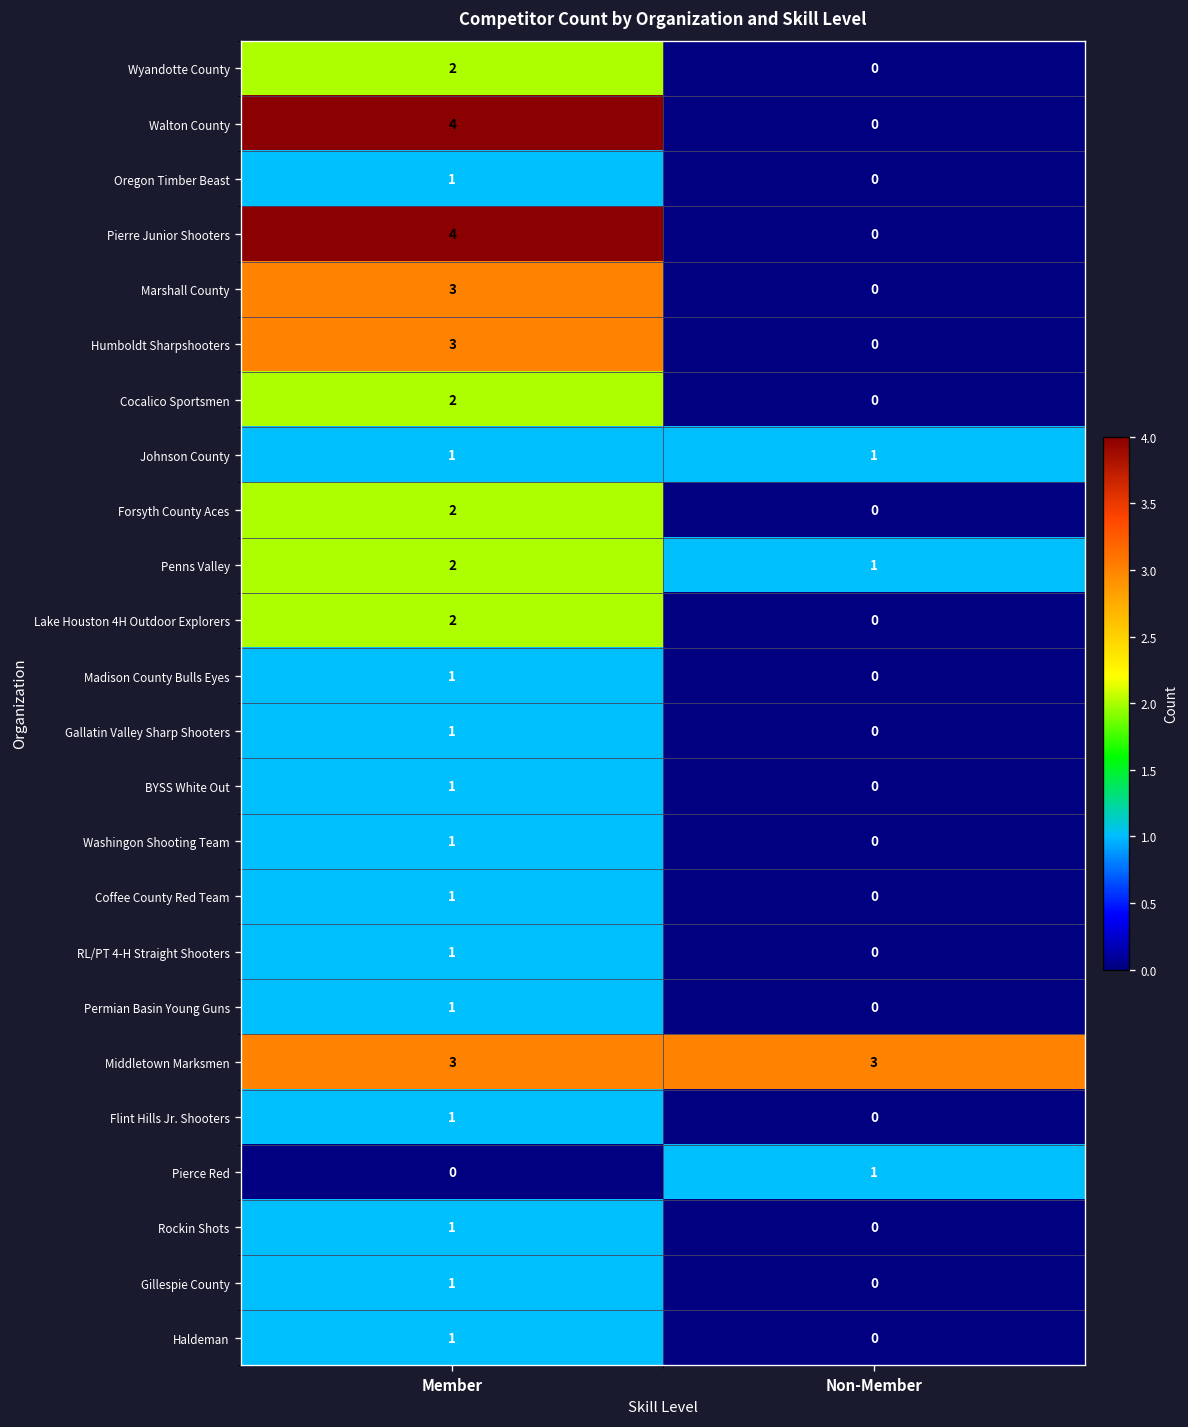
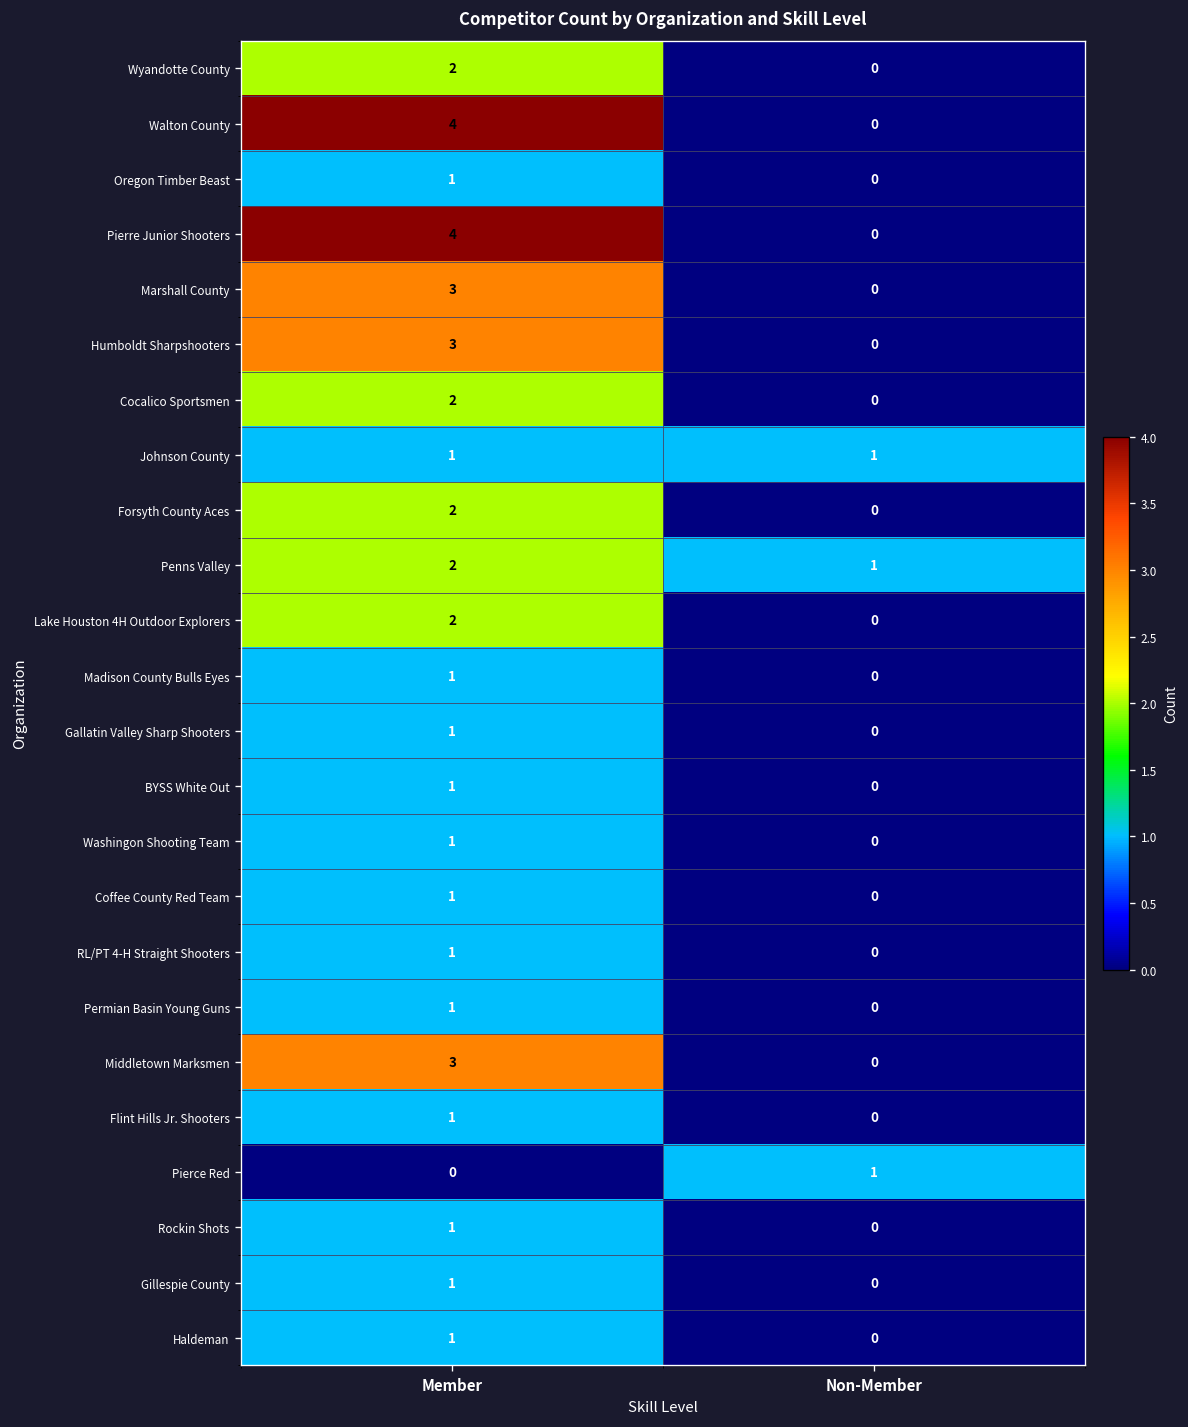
Middletown Marksmen, Non-Member: 3 -> 0
